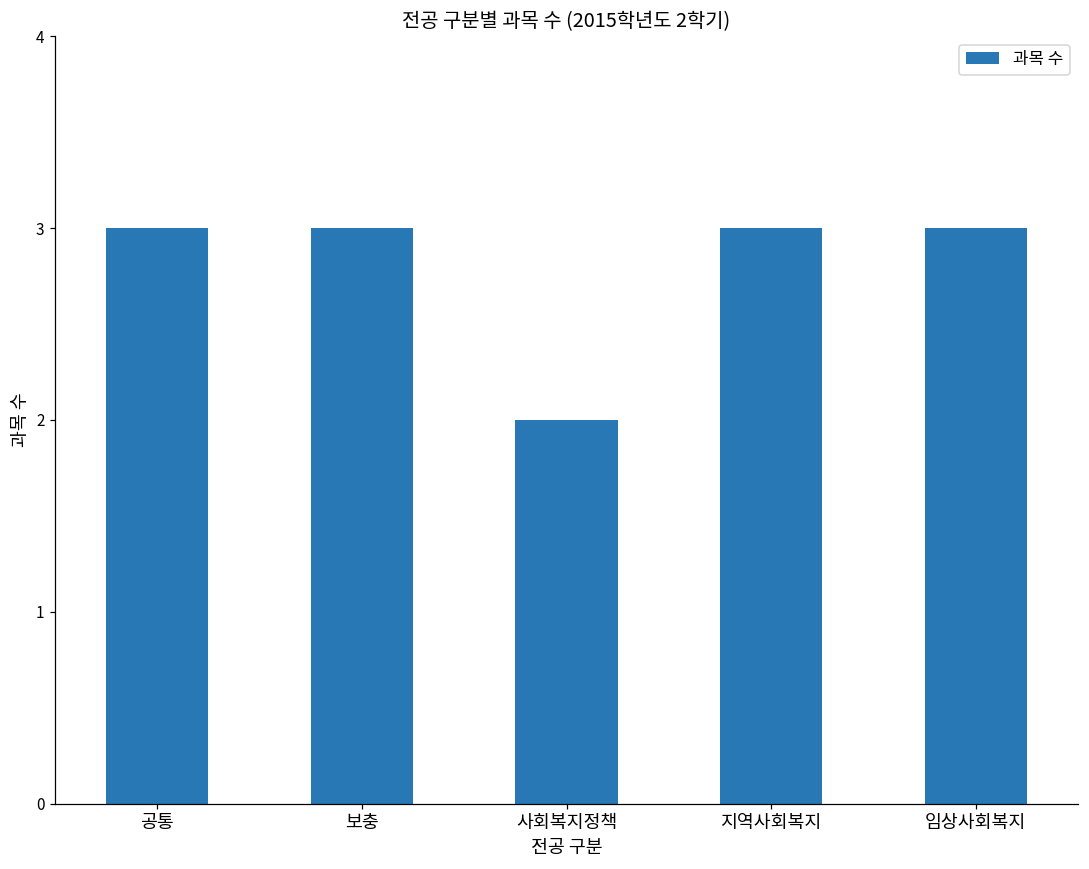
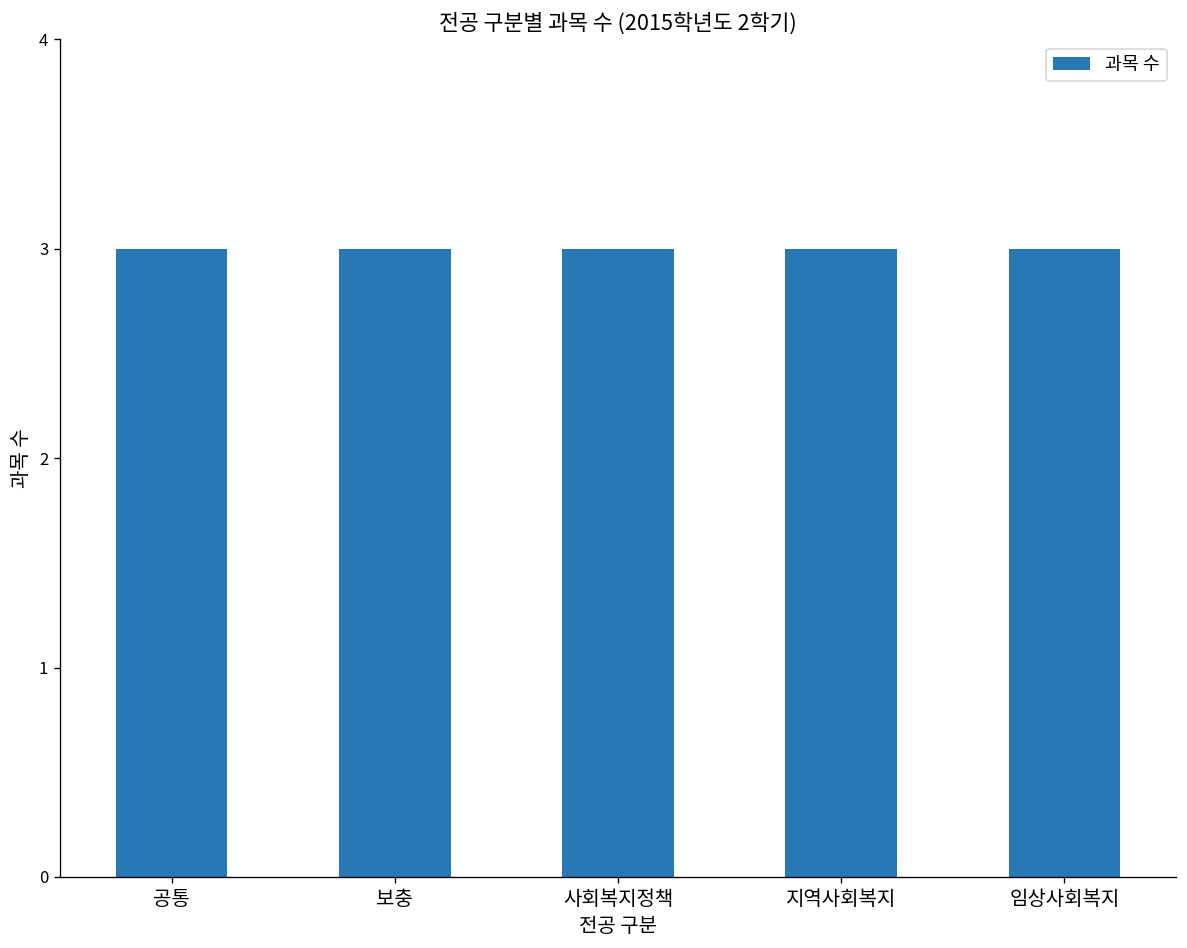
사회복지정책: 2 -> 3
